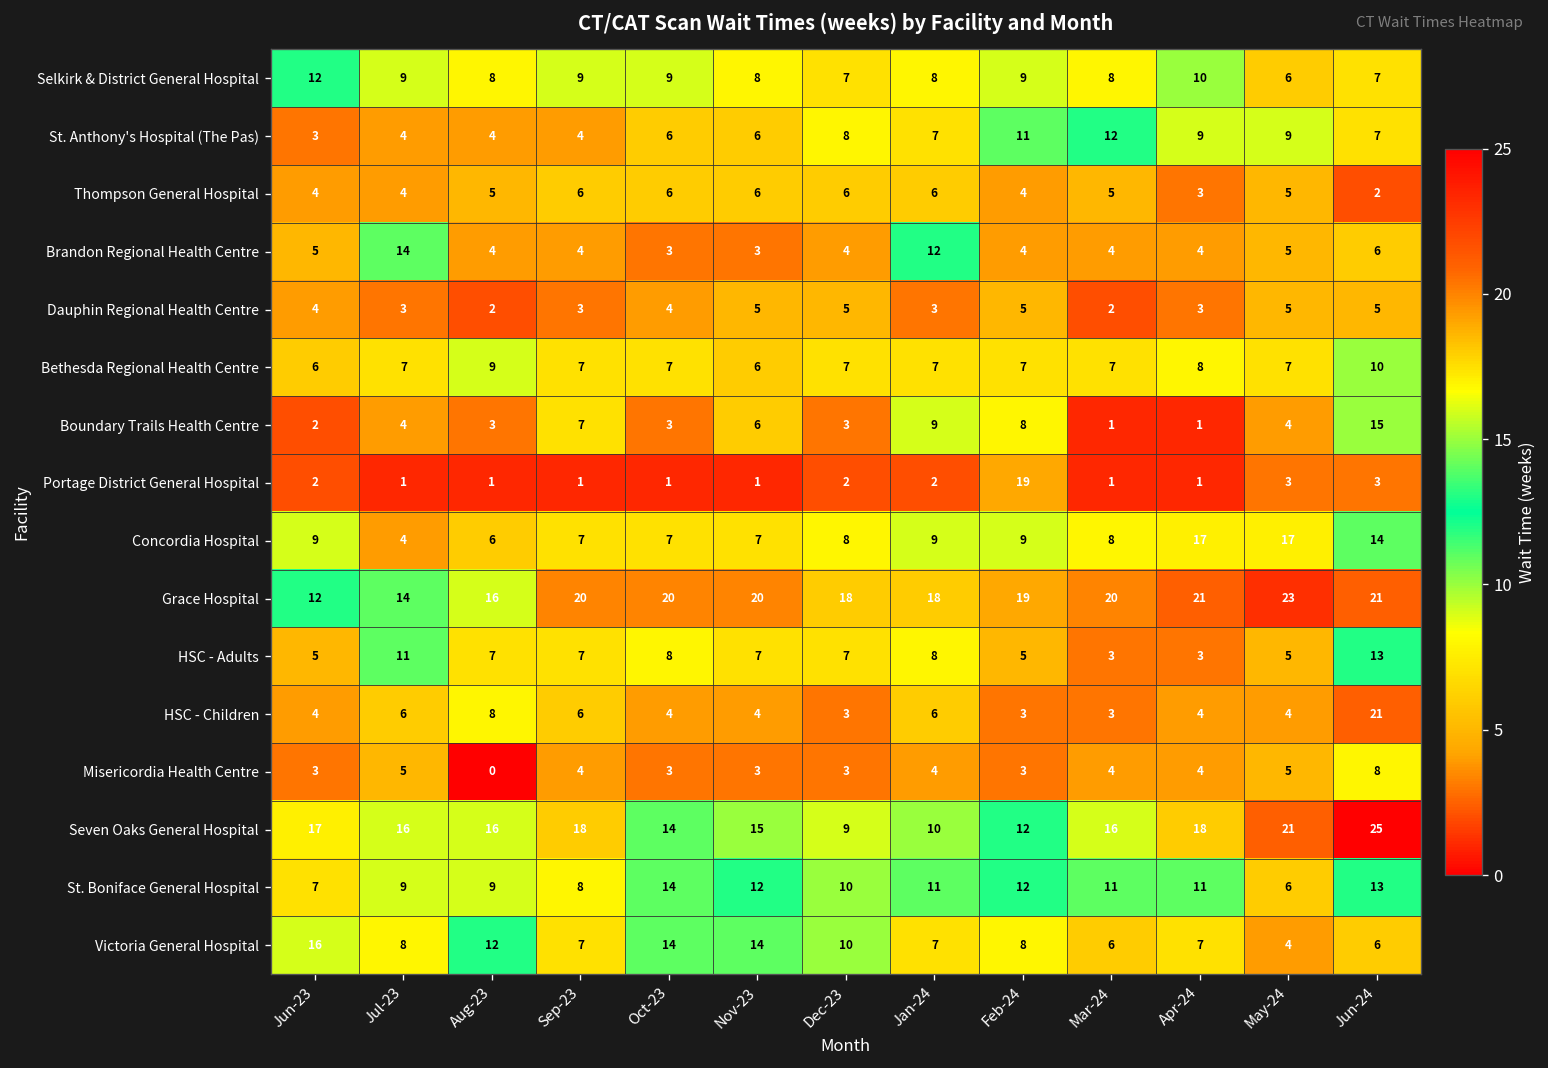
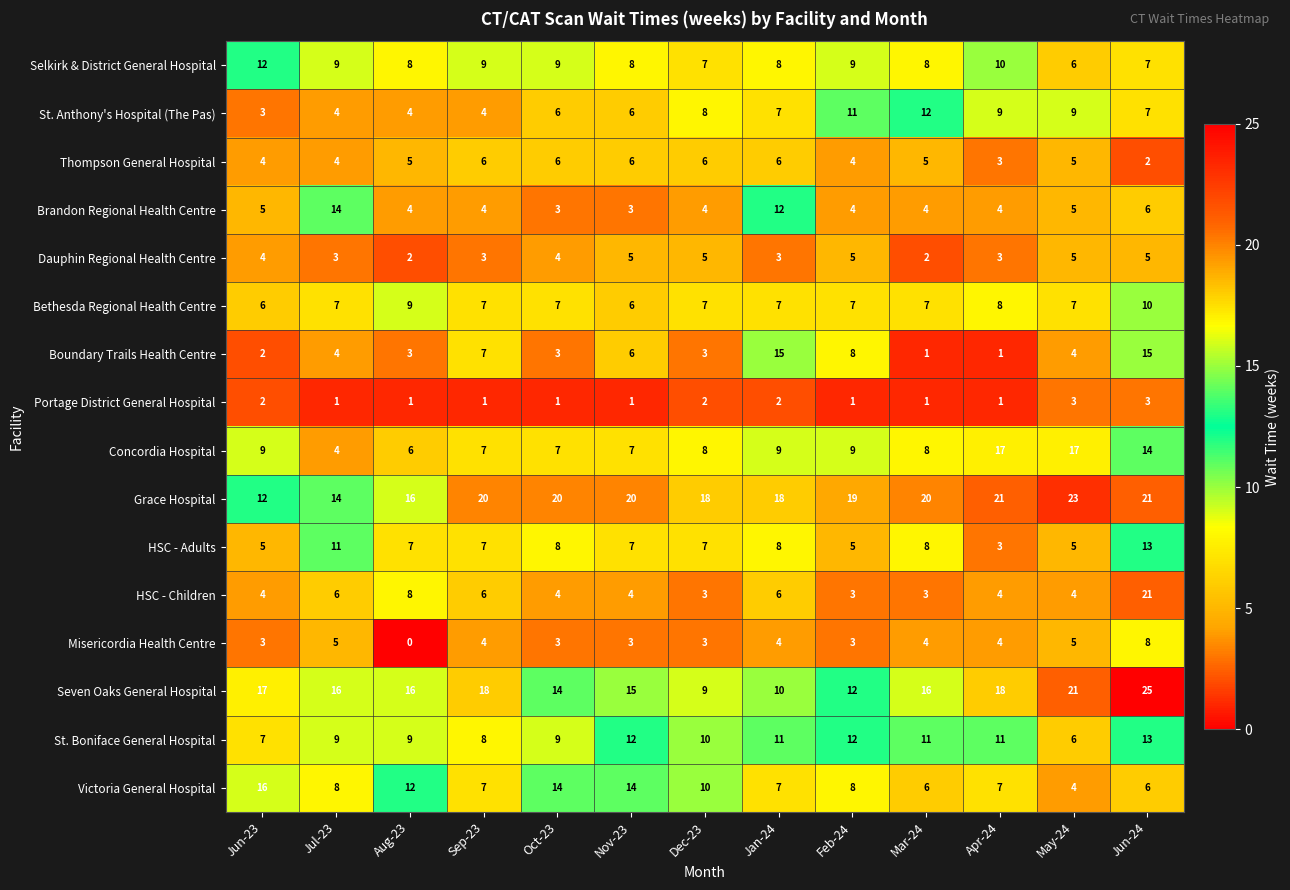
Boundary Trails Health Centre, Jan-24: 9 -> 15
Portage District General Hospital, Feb-24: 19 -> 1
HSC - Adults, Mar-24: 3 -> 8
St. Boniface General Hospital, Oct-23: 14 -> 9
